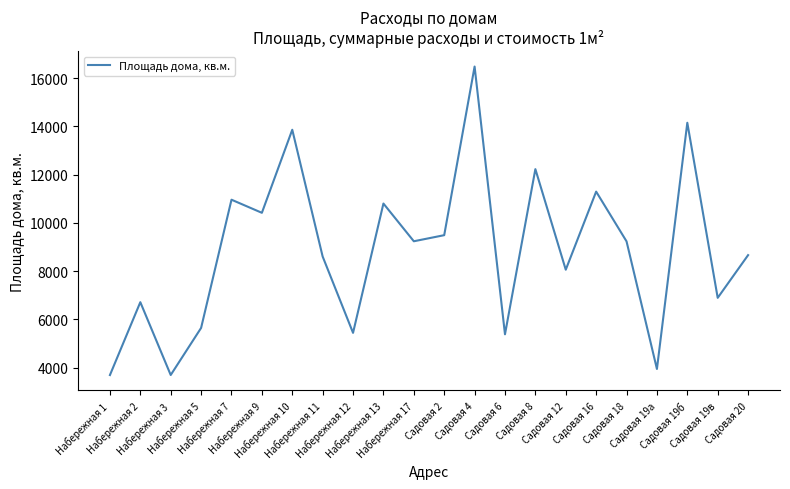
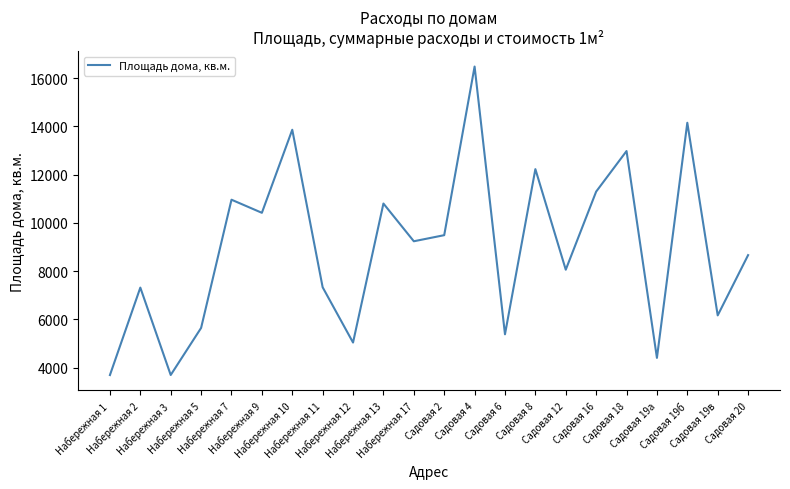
Набережная 2: 6700 -> 7300
Набережная 11: 8600 -> 7300
Набережная 12: 5400 -> 5000
Садовая 18: 9200 -> 13000
Садовая 19а: 3900 -> 4400
Садовая 19в: 6900 -> 6200
